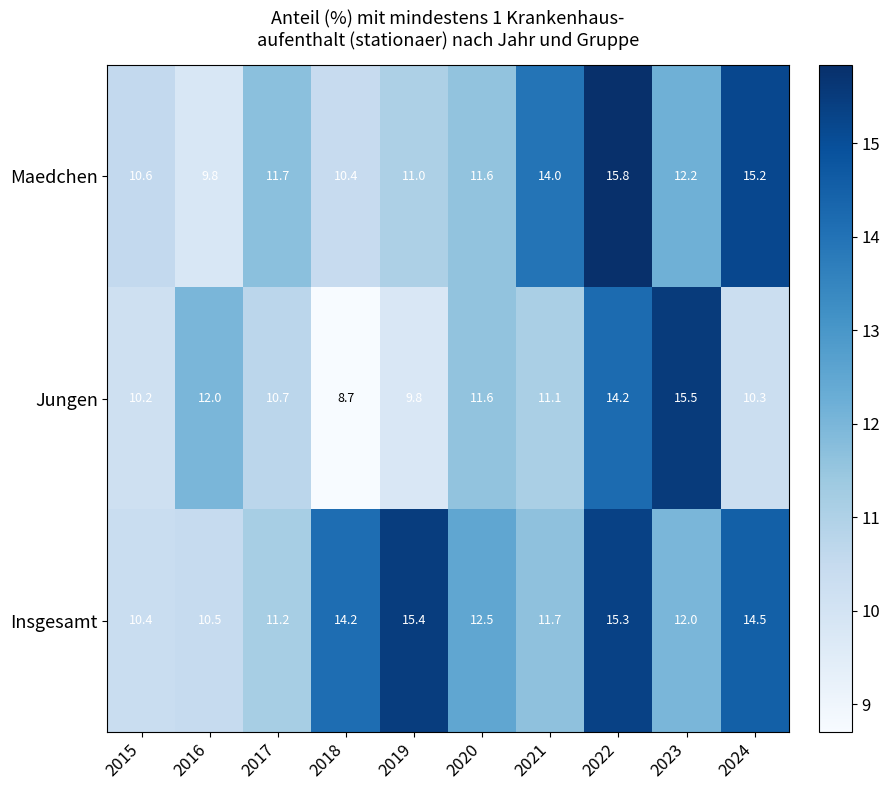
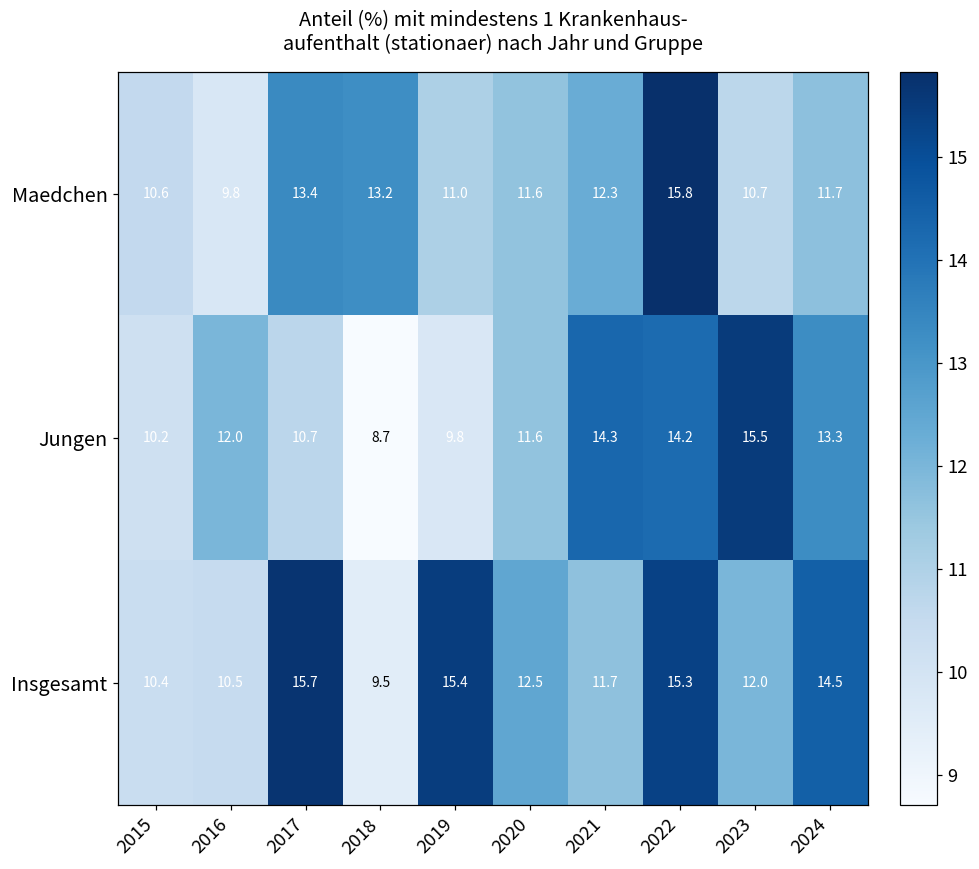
Maedchen, 2017: 11.7 -> 13.4
Maedchen, 2018: 10.4 -> 13.2
Maedchen, 2021: 14.0 -> 12.3
Maedchen, 2023: 12.2 -> 10.7
Maedchen, 2024: 15.2 -> 11.7
Jungen, 2021: 11.1 -> 14.3
Jungen, 2024: 10.3 -> 13.3
Insgesamt, 2017: 11.2 -> 15.7
Insgesamt, 2018: 14.2 -> 9.5
